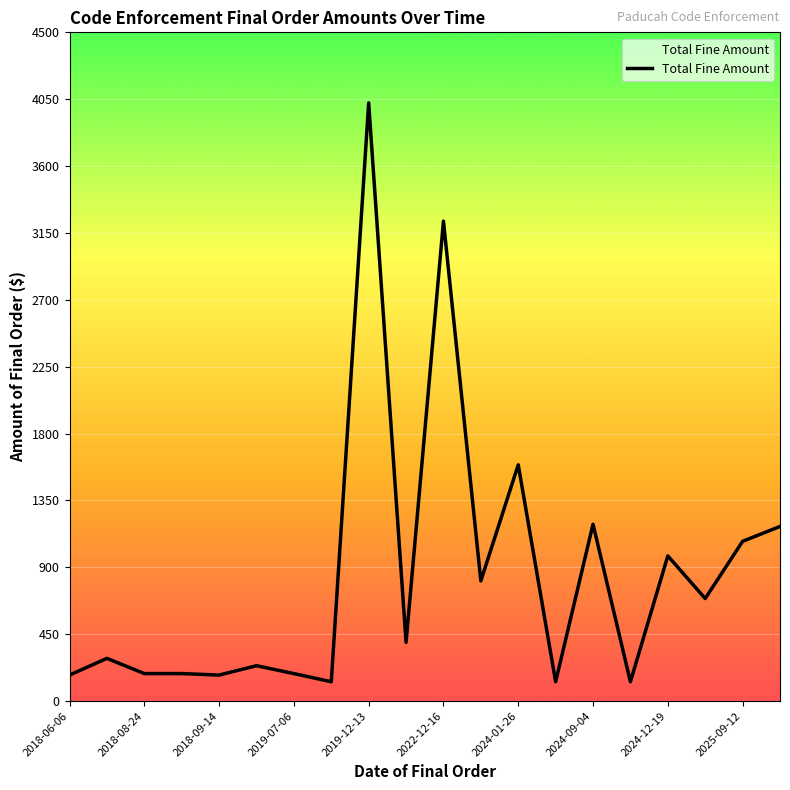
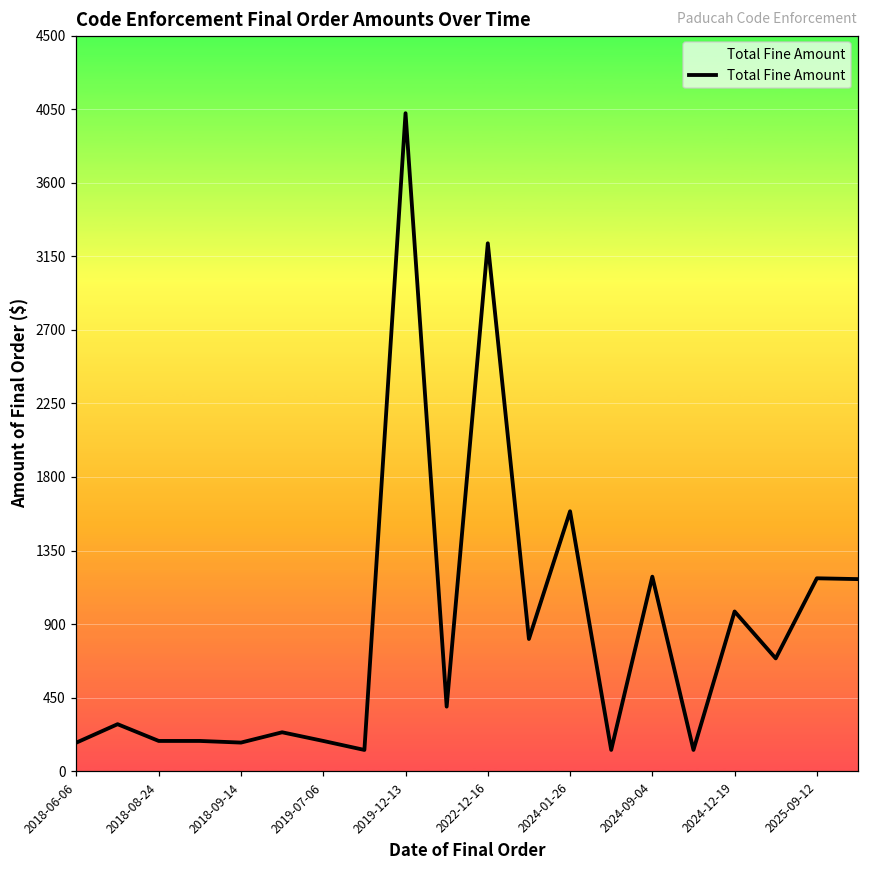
2025-09-12: 1080 -> 1180
